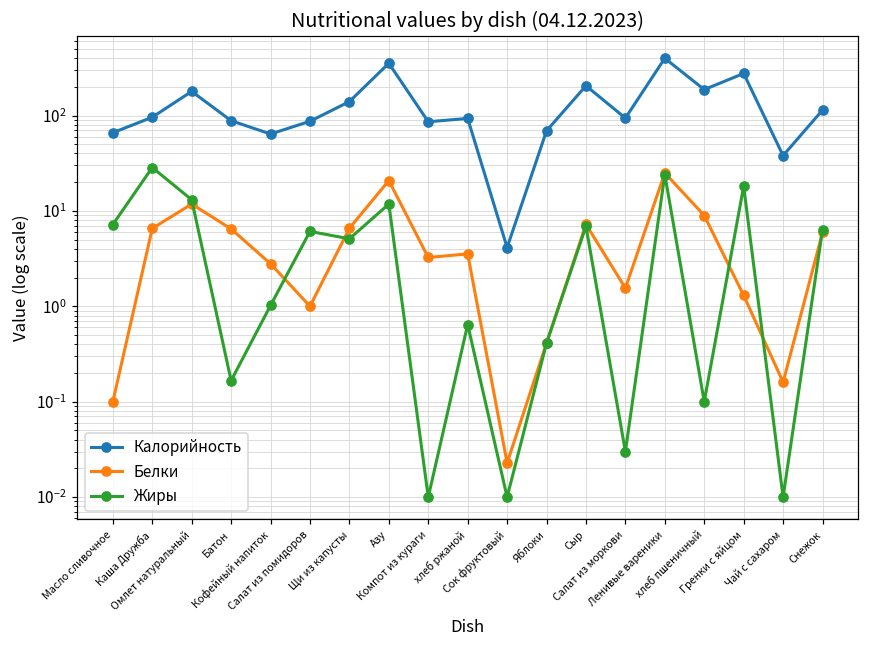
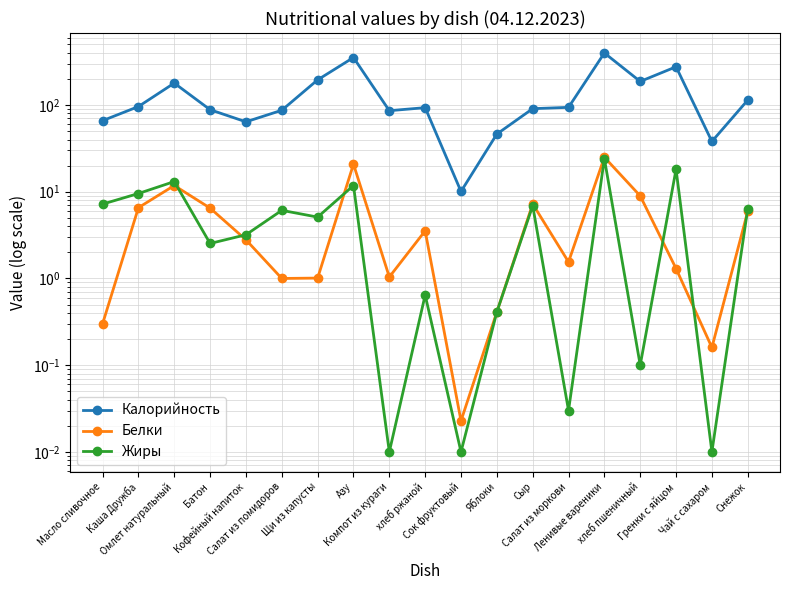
Белки, Масло сливочное: 0.1 -> 0.3
Жиры, Каша Дружба: 28 -> 10
Жиры, Батон: 0.17 -> 2.5
Жиры, Кофейный напиток: 1.0 -> 3.2
Калорийность, Щи из капусты: 140 -> 200
Белки, Щи из капусты: 7 -> 1.0
Белки, Компот из кураги: 3.3 -> 1.0
Калорийность, Сок фруктовый: 4 -> 10
Калорийность, Яблоки: 70 -> 50
Калорийность, Сыр: 210 -> 90
